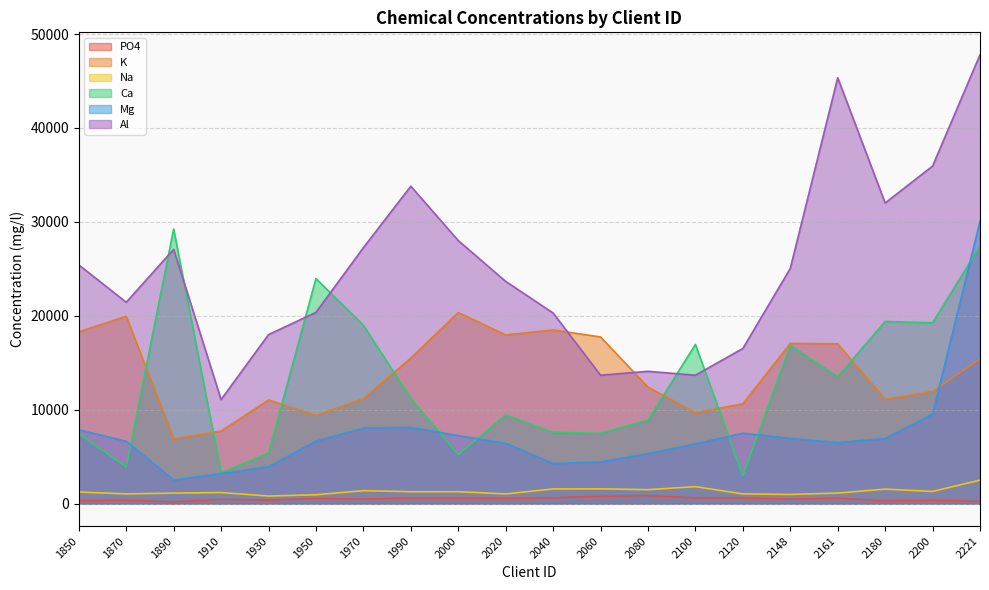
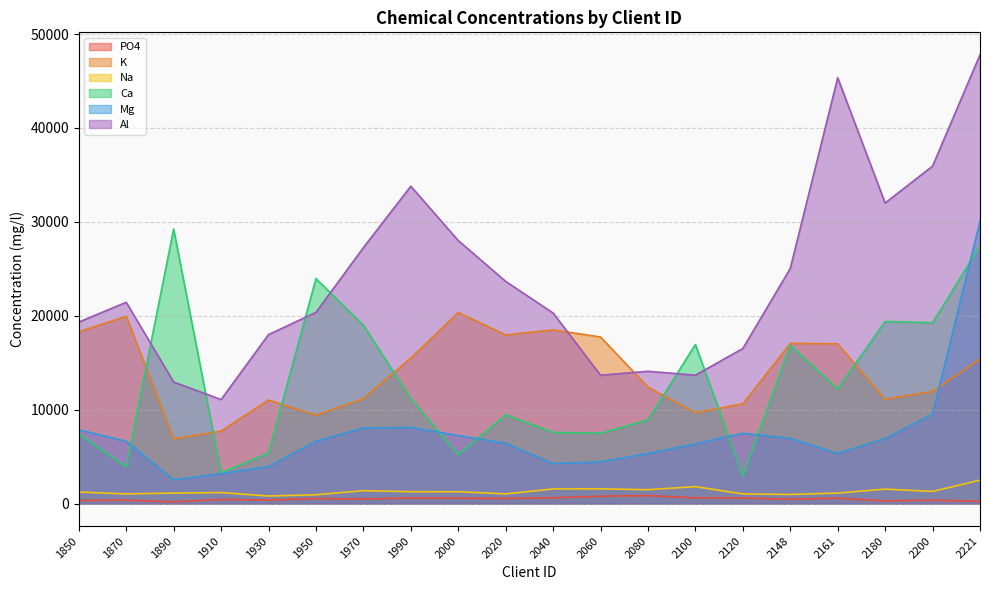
Al, 1850: 25000 -> 19000
Al, 1890: 27000 -> 13000
Ca, 2161: 14000 -> 12000
Mg, 2161: 6000 -> 5000
